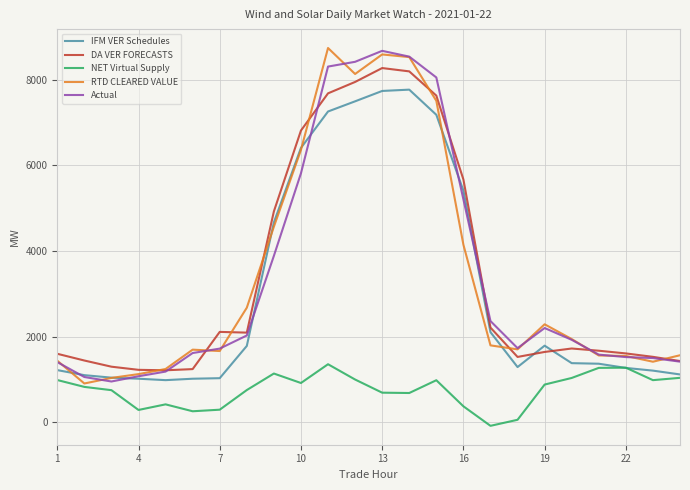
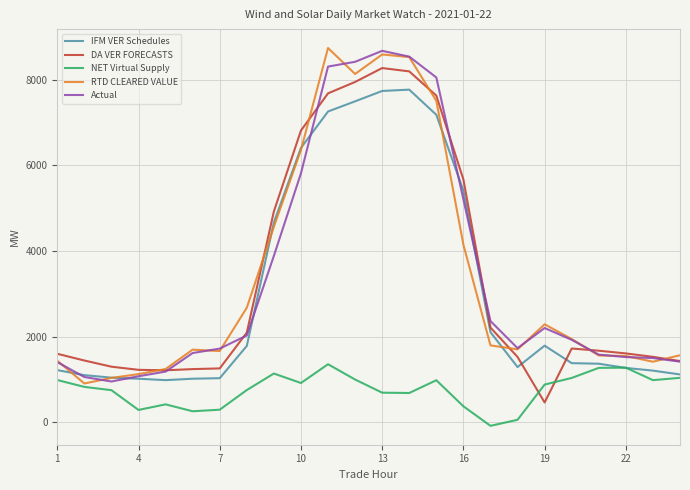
DA VER FORECASTS, 7: 2100 -> 1300
DA VER FORECASTS, 19: 1600 -> 500
